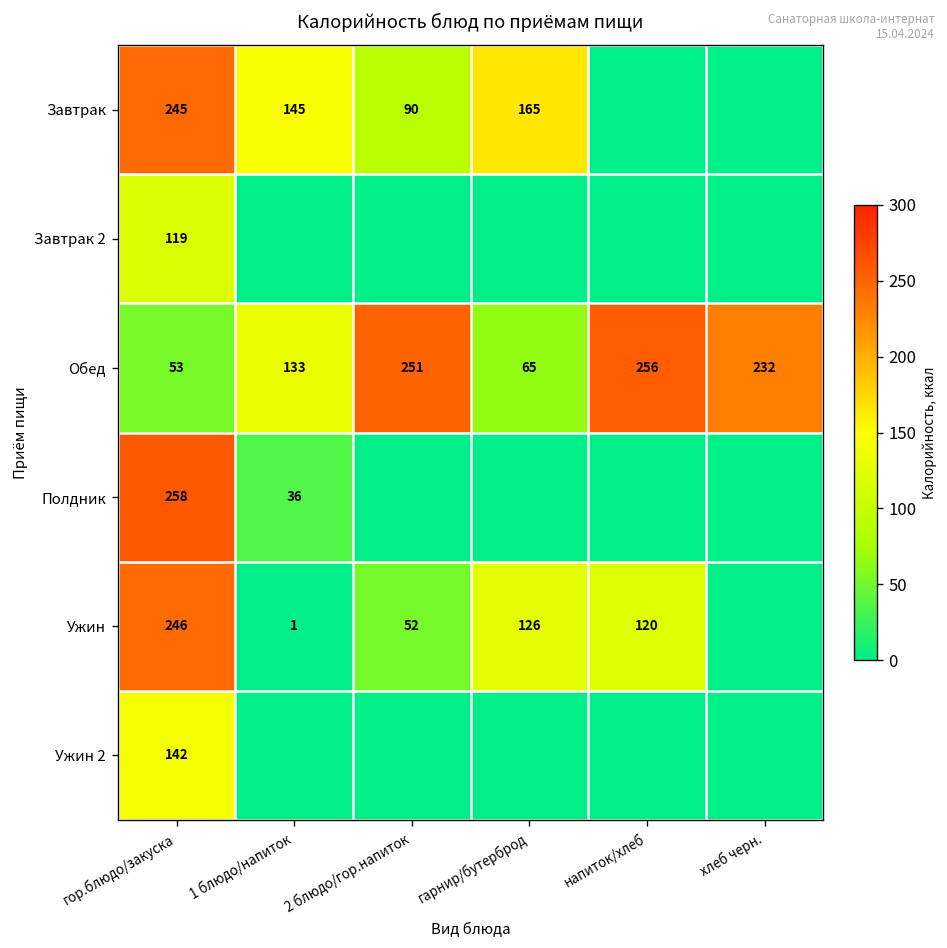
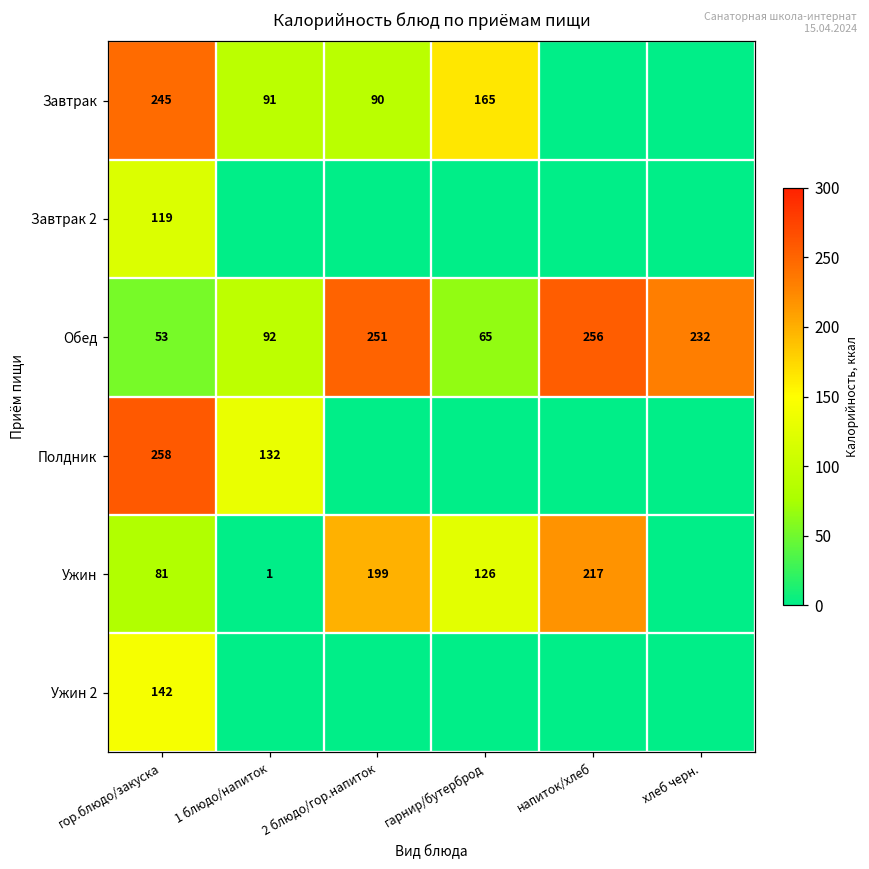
Завтрак, 1 блюдо/напиток: 145 -> 91
Обед, 1 блюдо/напиток: 133 -> 92
Полдник, 1 блюдо/напиток: 36 -> 132
Ужин, гор.блюдо/закуска: 246 -> 81
Ужин, 2 блюдо/гор.напиток: 52 -> 199
Ужин, напиток/хлеб: 120 -> 217
